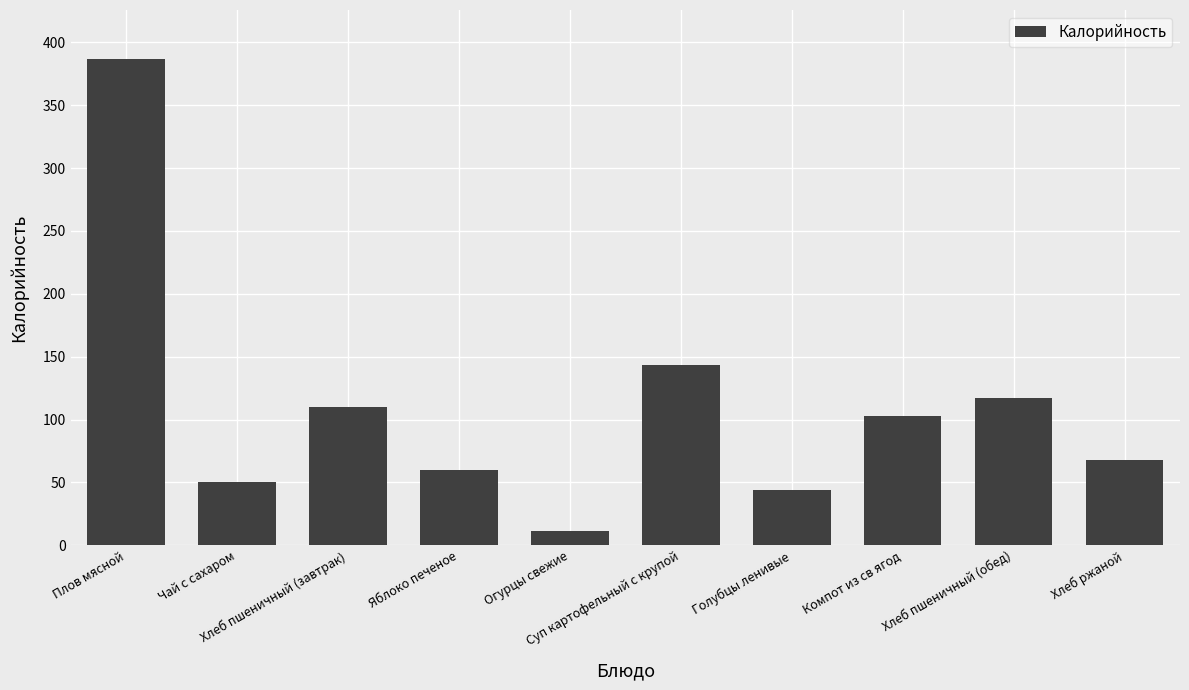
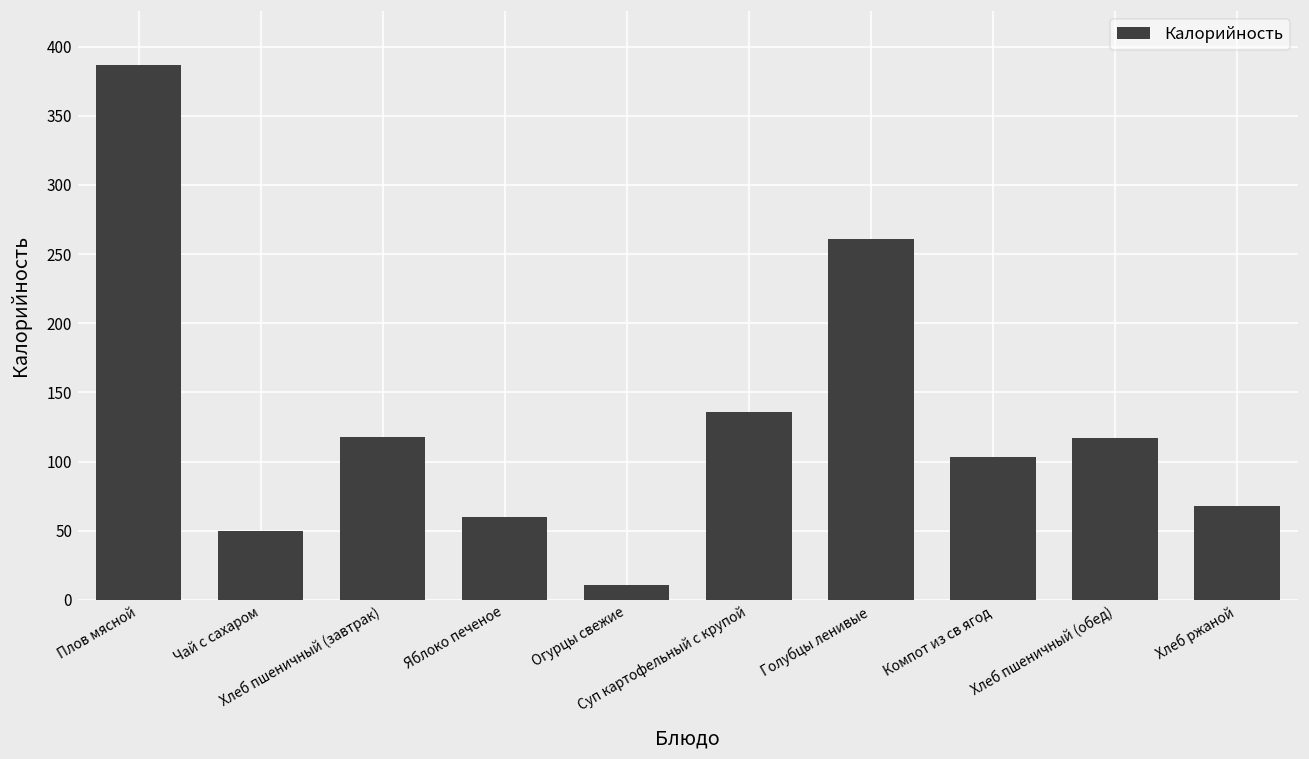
Хлеб пшеничный (завтрак): 110 -> 118
Суп картофельный с крупой: 143 -> 136
Голубцы ленивые: 44 -> 261
